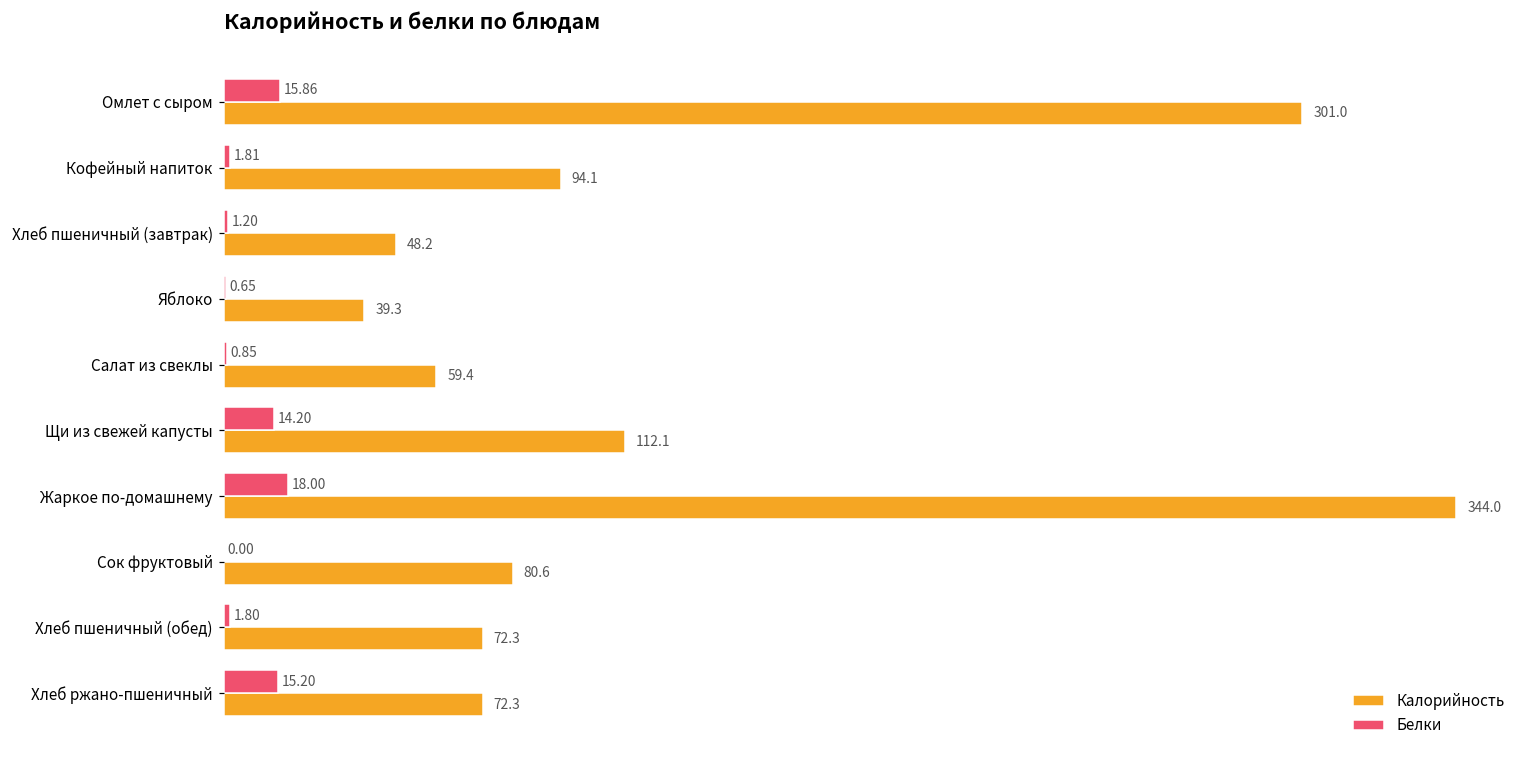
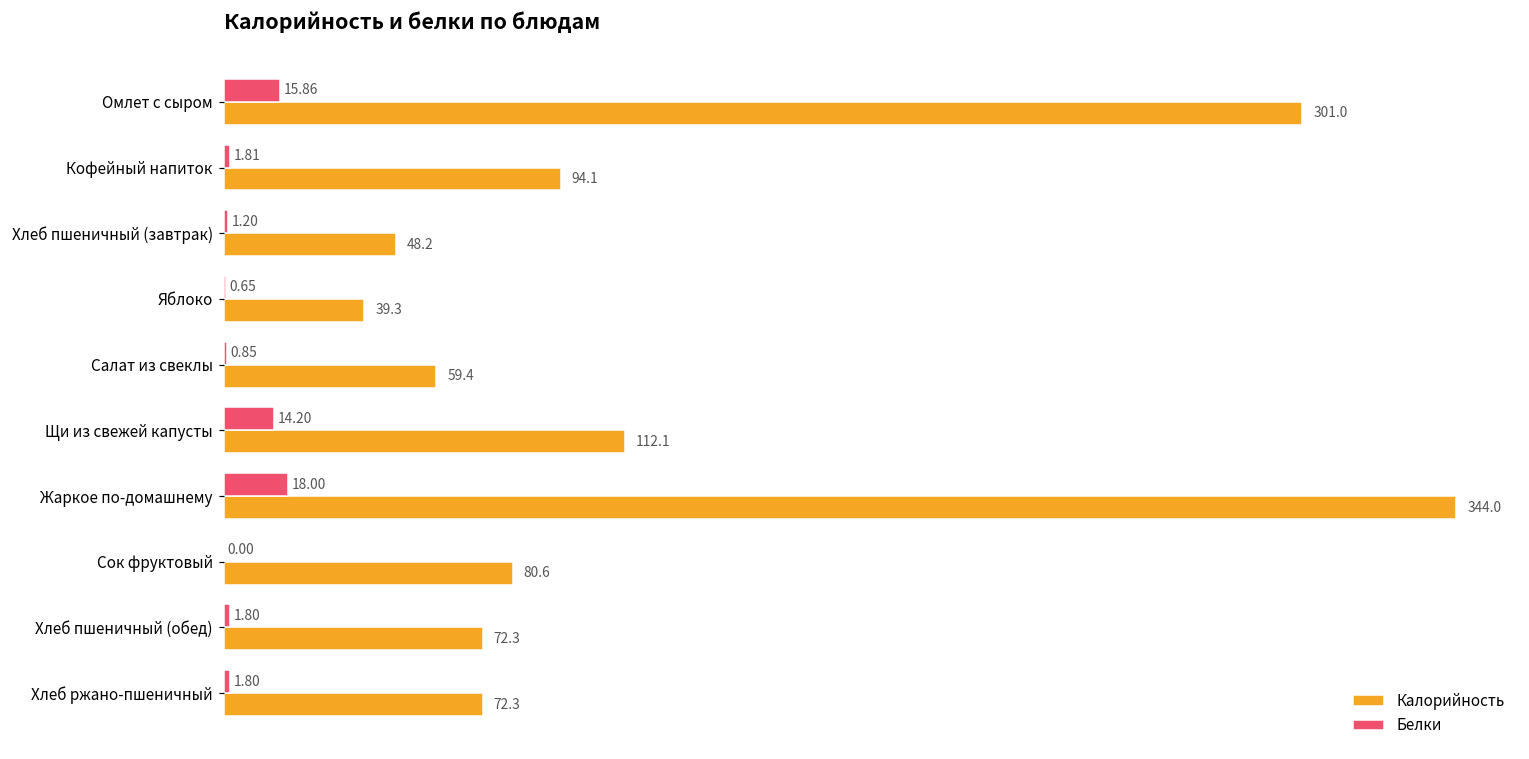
Белки, Хлеб ржано-пшеничный: 15.20 -> 1.80
